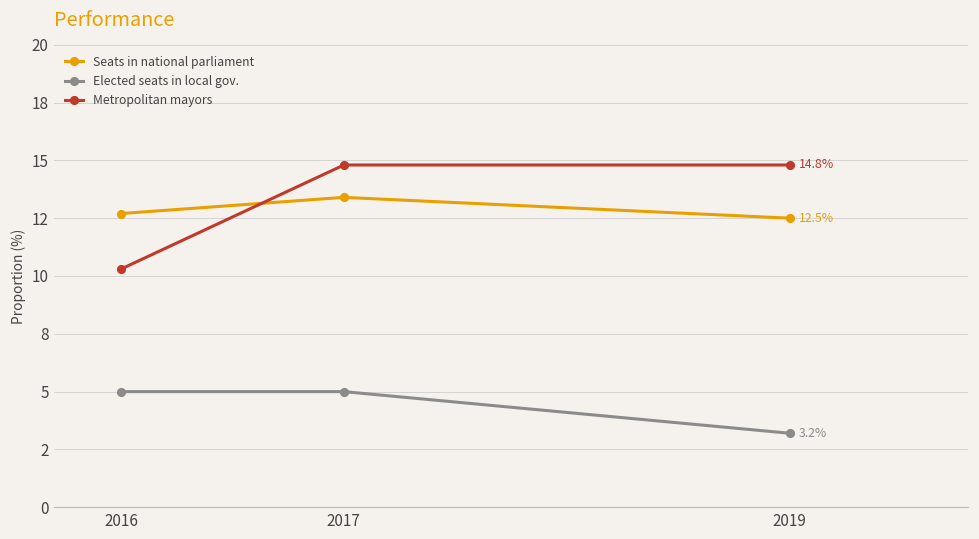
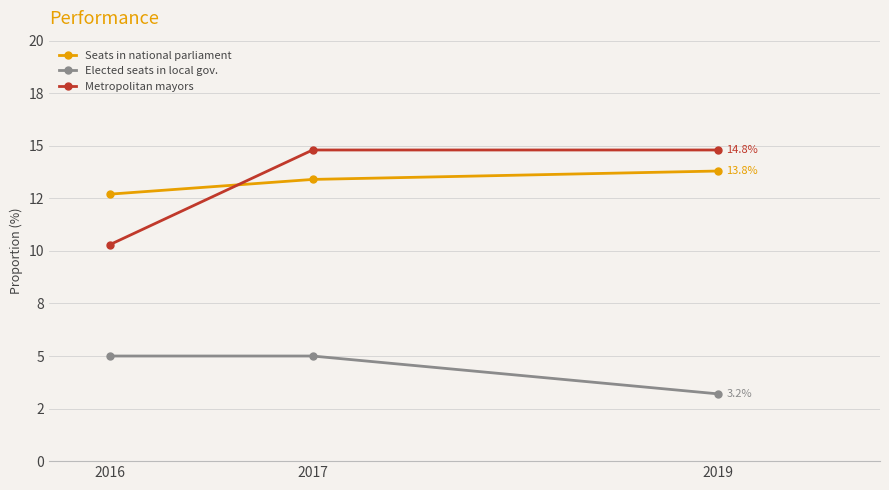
Seats in national parliament, 2019: 12.5% -> 13.8%
